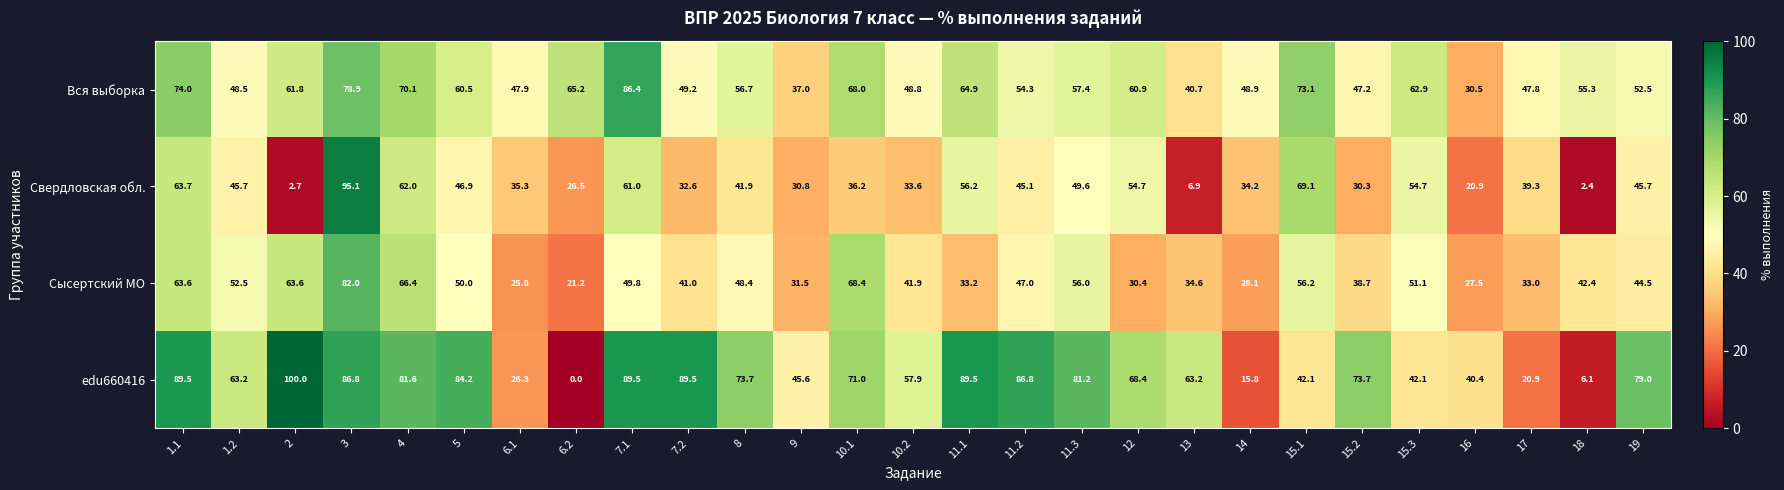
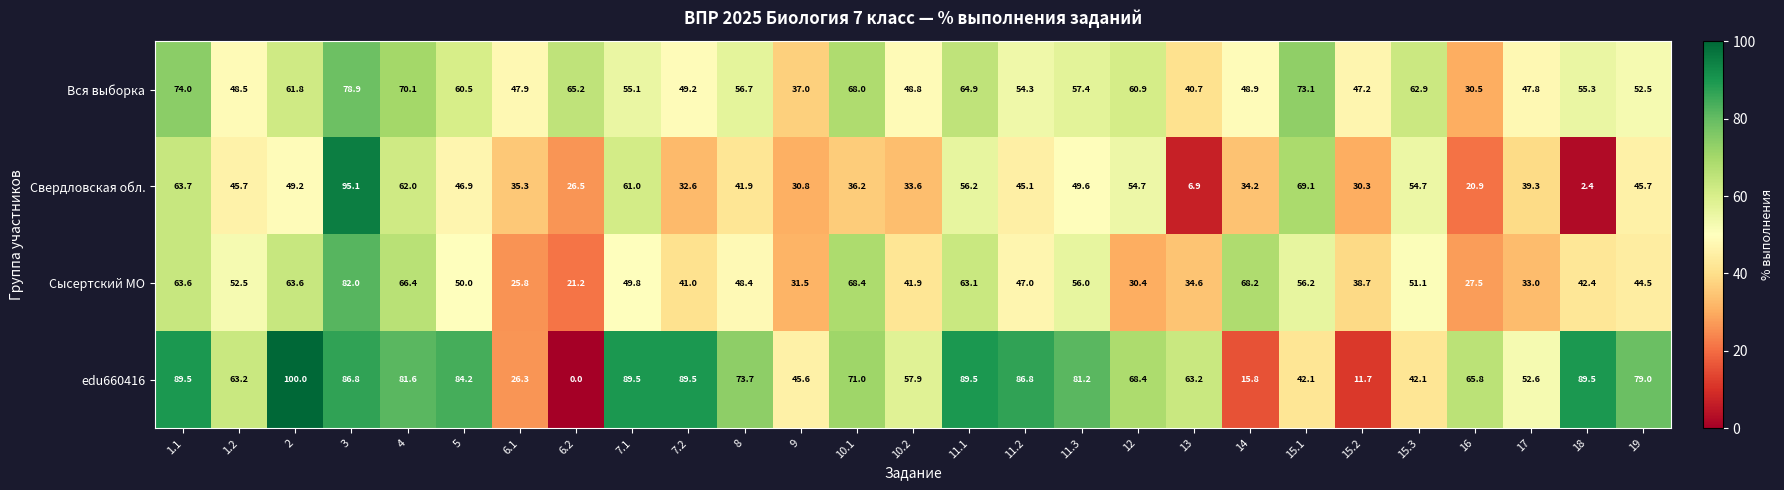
Вся выборка, 7.1: 86.4 -> 55.1
Свердловская обл., 2: 2.7 -> 49.2
Сысертский МО, 11.1: 33.2 -> 63.1
Сысертский МО, 14: 28.1 -> 68.2
edu660416, 15.2: 73.7 -> 11.7
edu660416, 16: 40.4 -> 65.8
edu660416, 17: 20.9 -> 52.6
edu660416, 18: 6.1 -> 89.5
